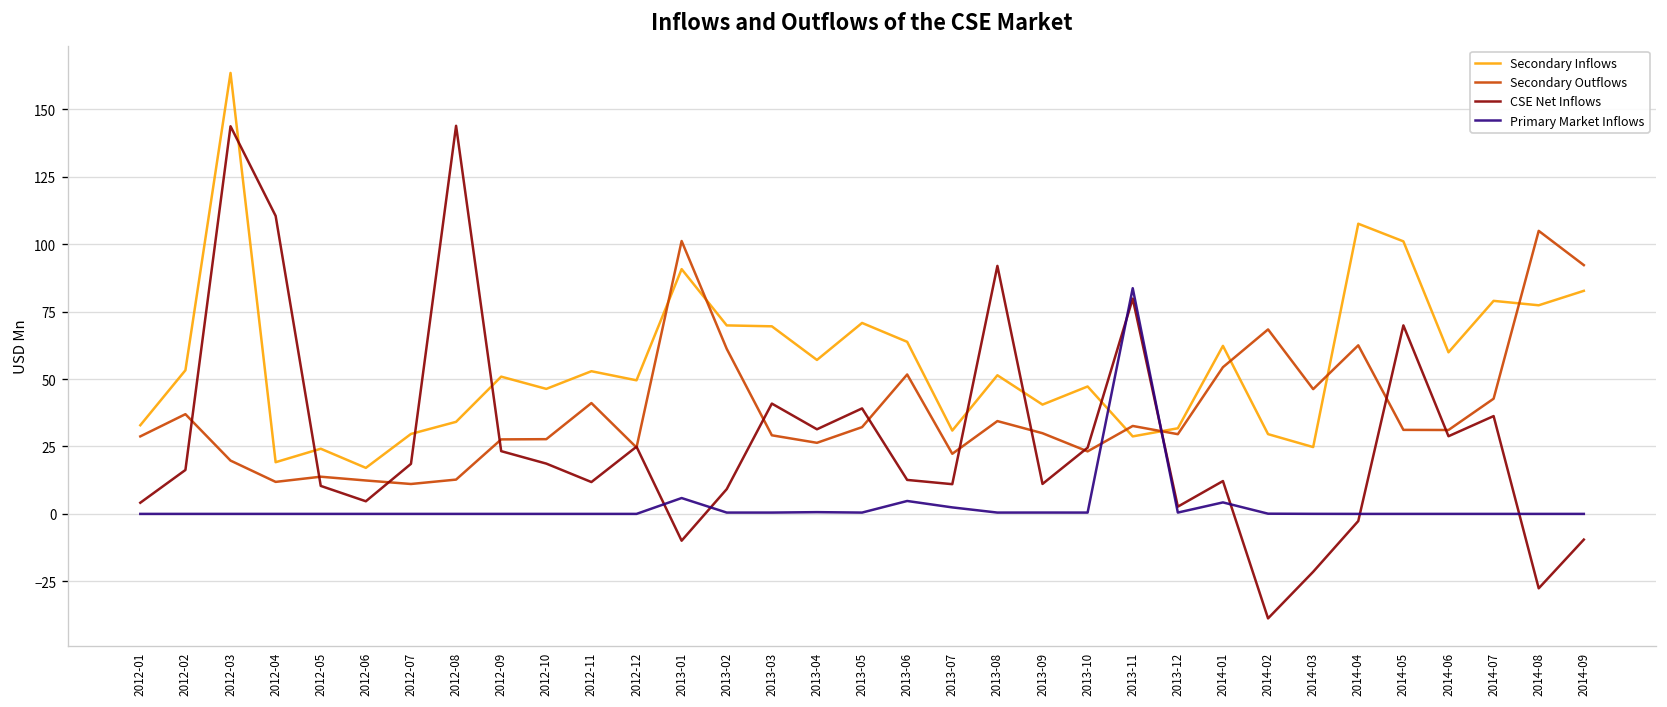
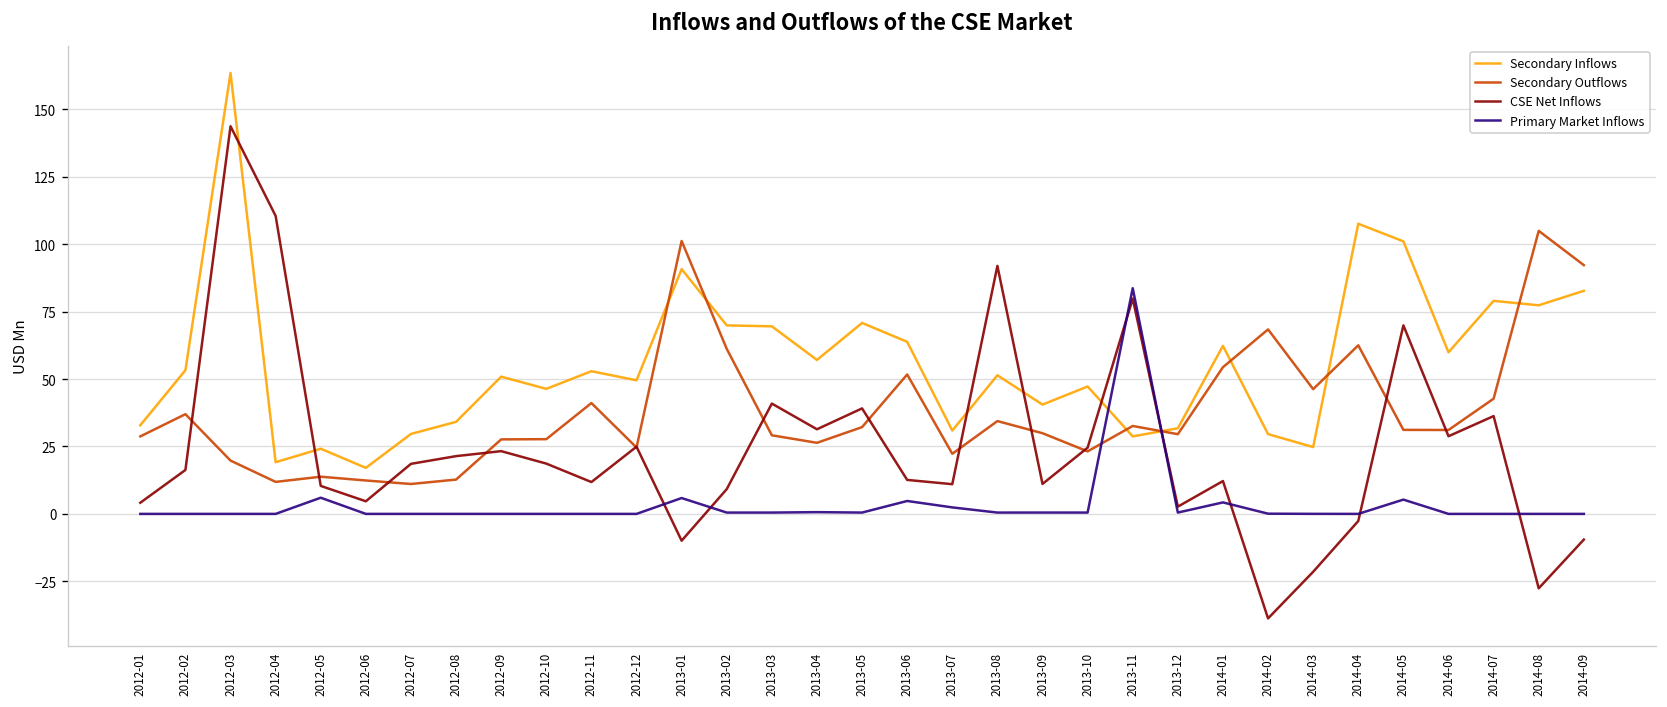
Primary Market Inflows, 2012-05: 0 -> 6
CSE Net Inflows, 2012-08: 144 -> 21
Primary Market Inflows, 2014-05: 0 -> 5
